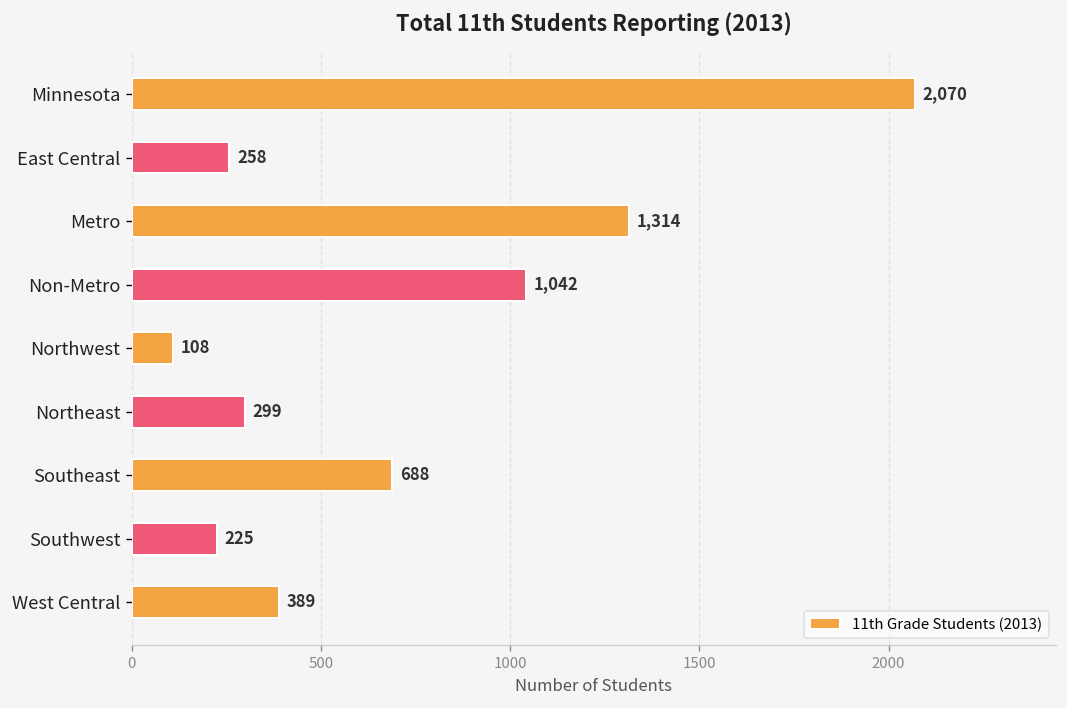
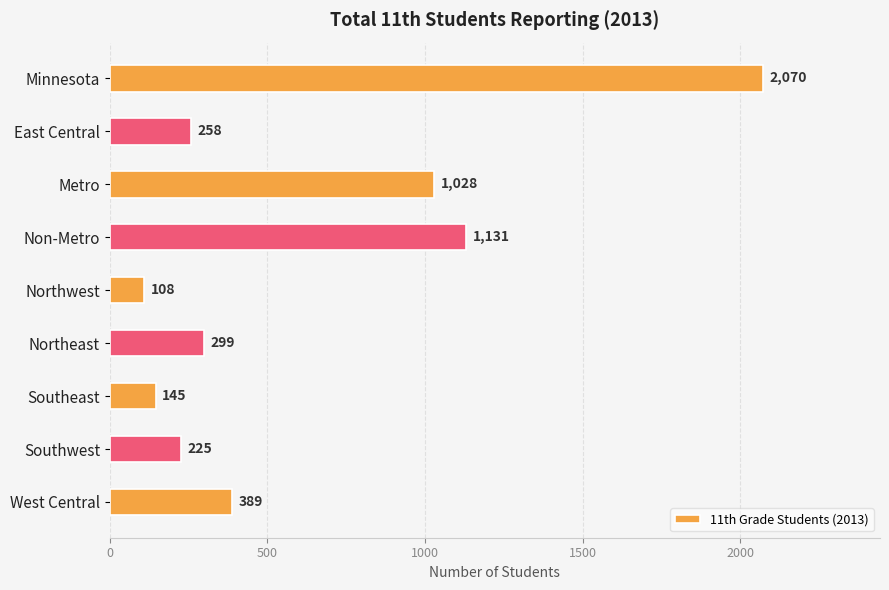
Metro: 1,314 -> 1,028
Non-Metro: 1,042 -> 1,131
Southeast: 688 -> 145
